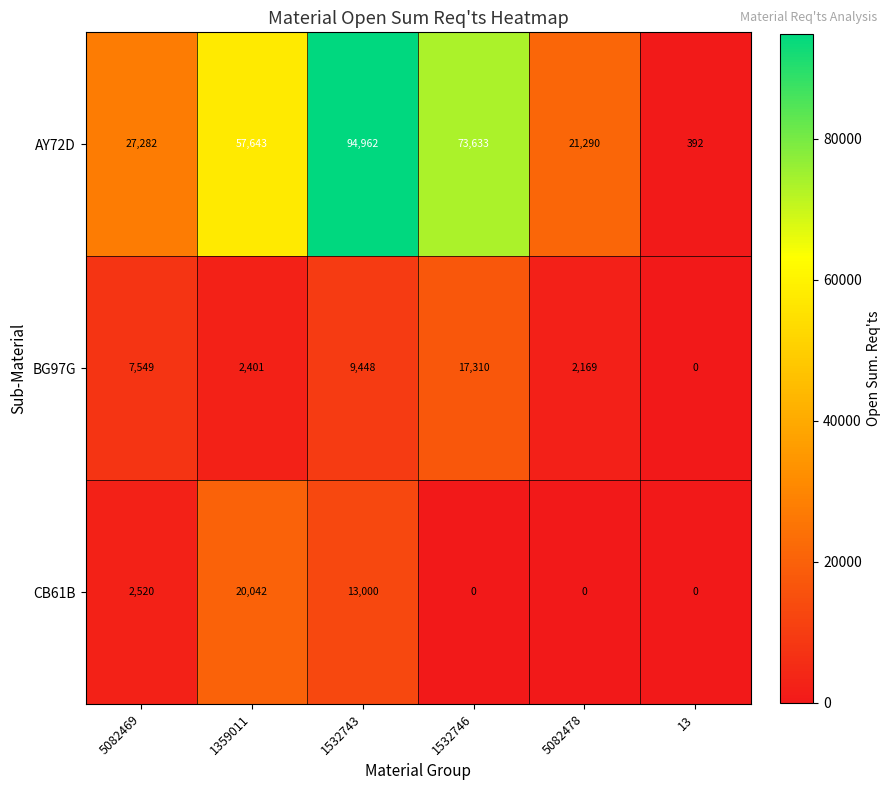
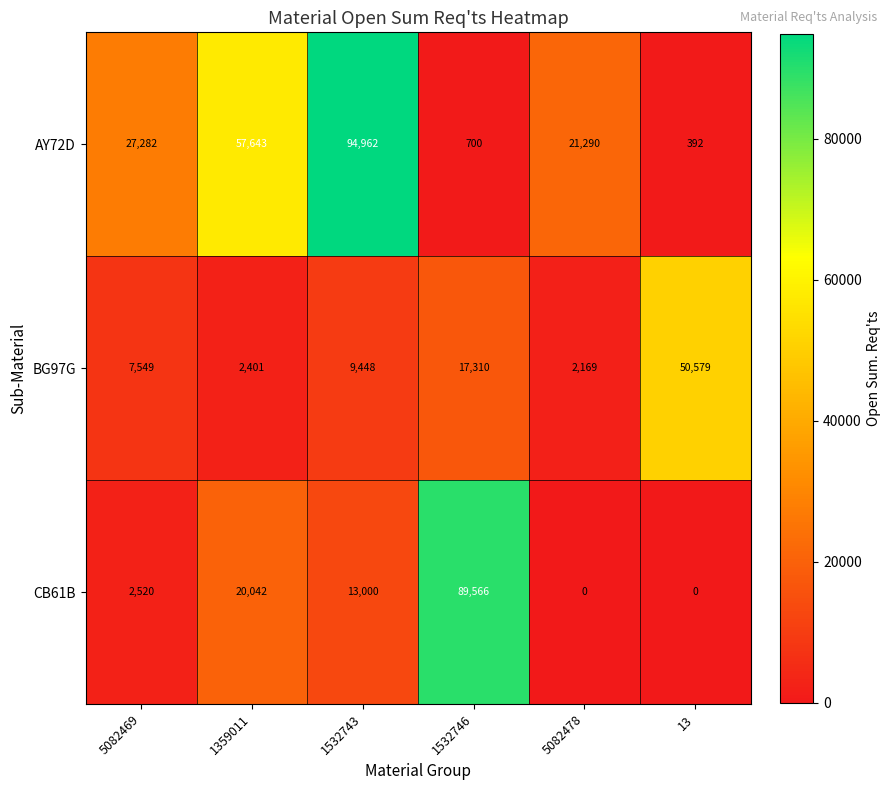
AY72D, 1532746: 73,633 -> 700
BG97G, 13: 0 -> 50,579
CB61B, 1532746: 0 -> 89,566
